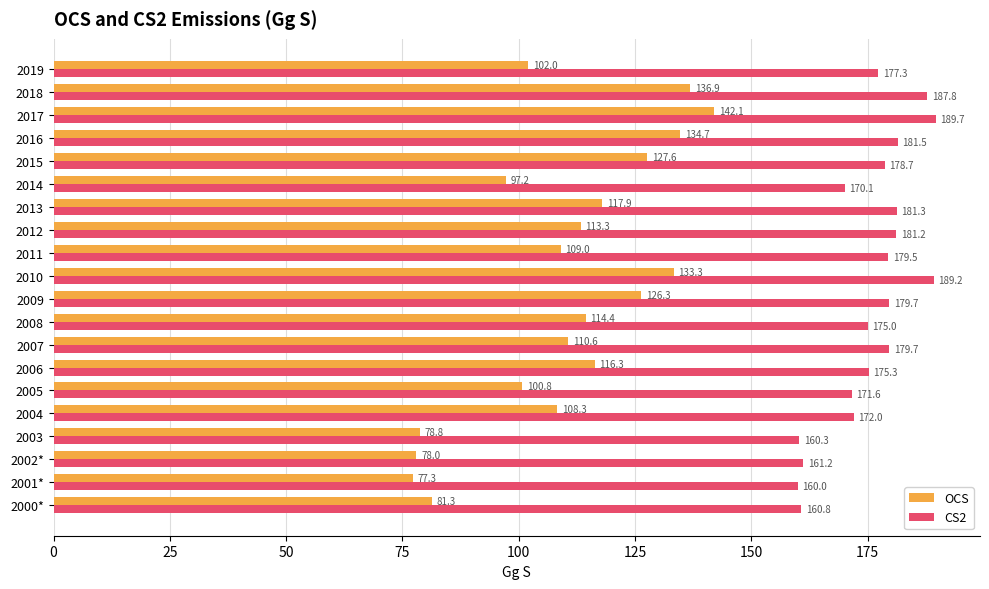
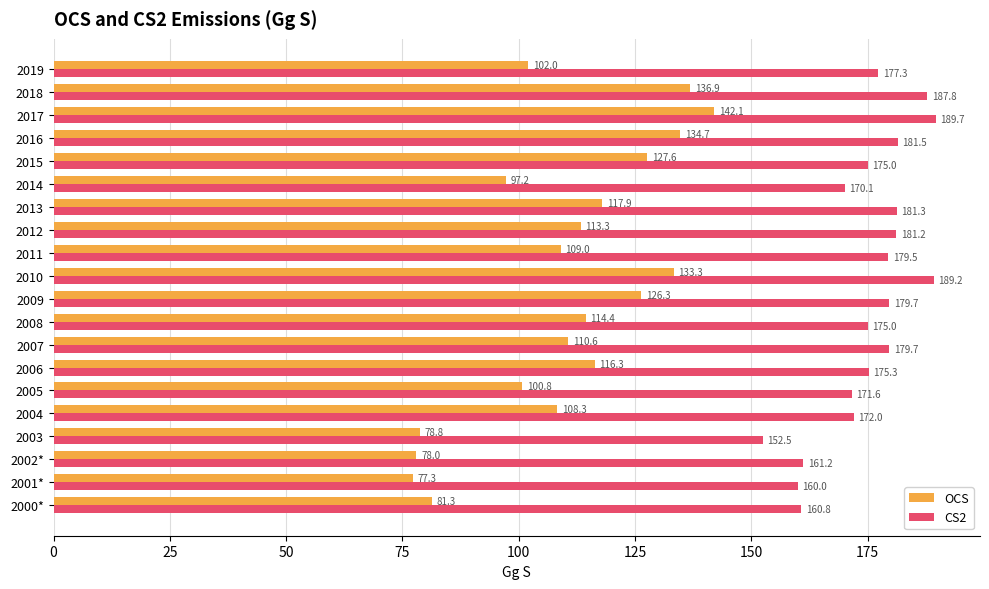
CS2, 2015: 178.7 -> 175.0
CS2, 2003: 160.3 -> 152.5
